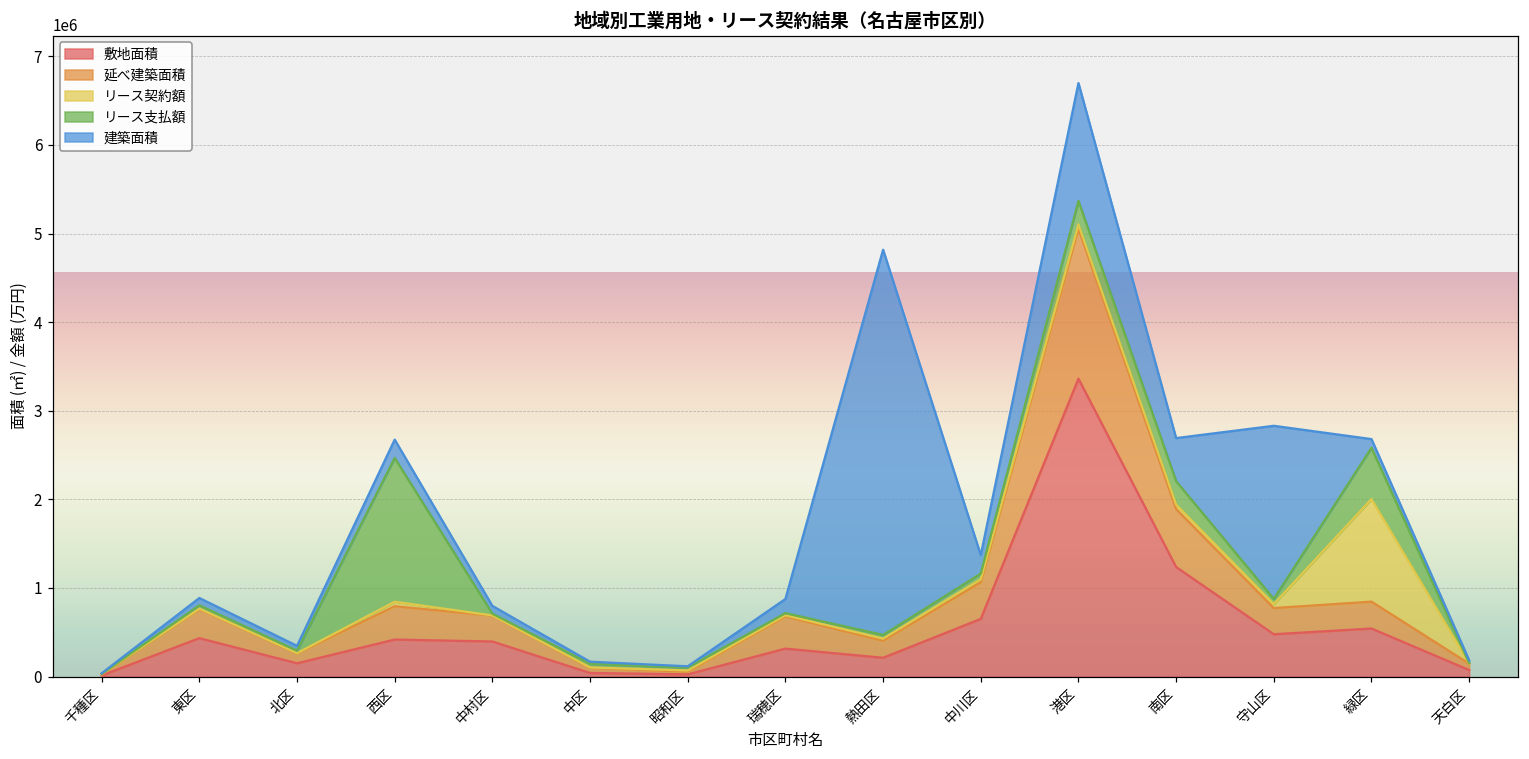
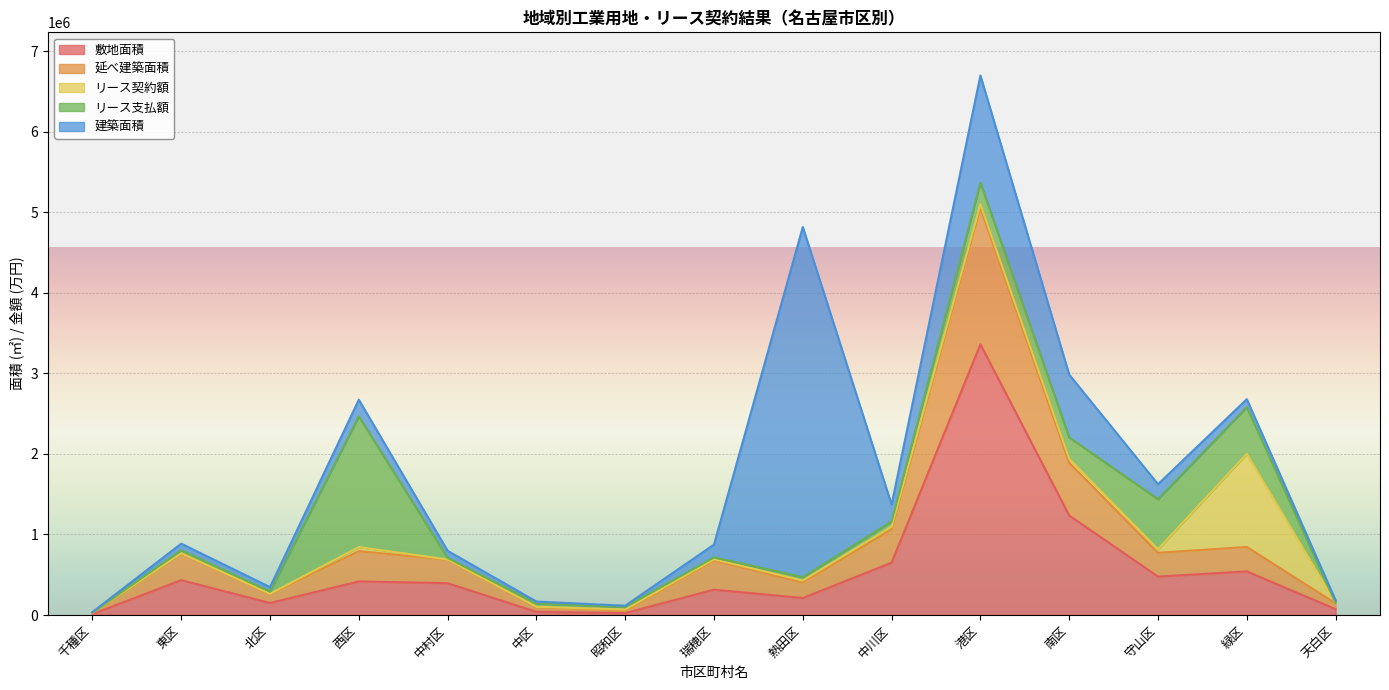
建築面積, 南区: 500000 -> 800000
リース支払額, 守山区: 100000 -> 600000
建築面積, 守山区: 2000000 -> 200000
